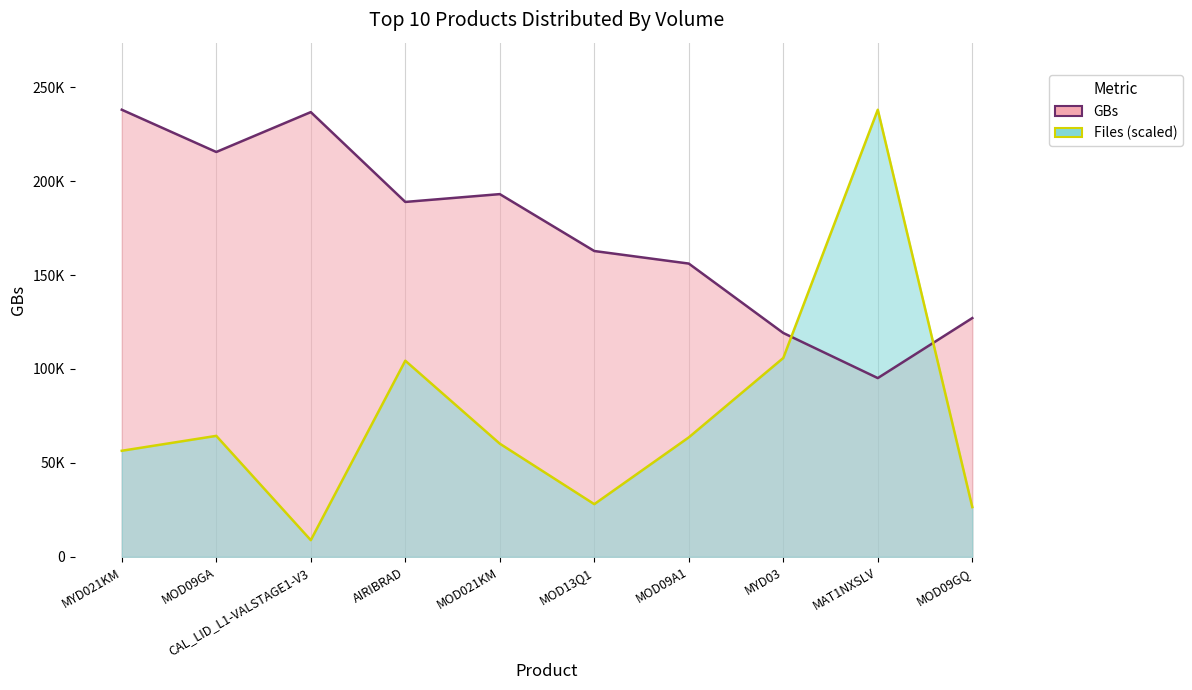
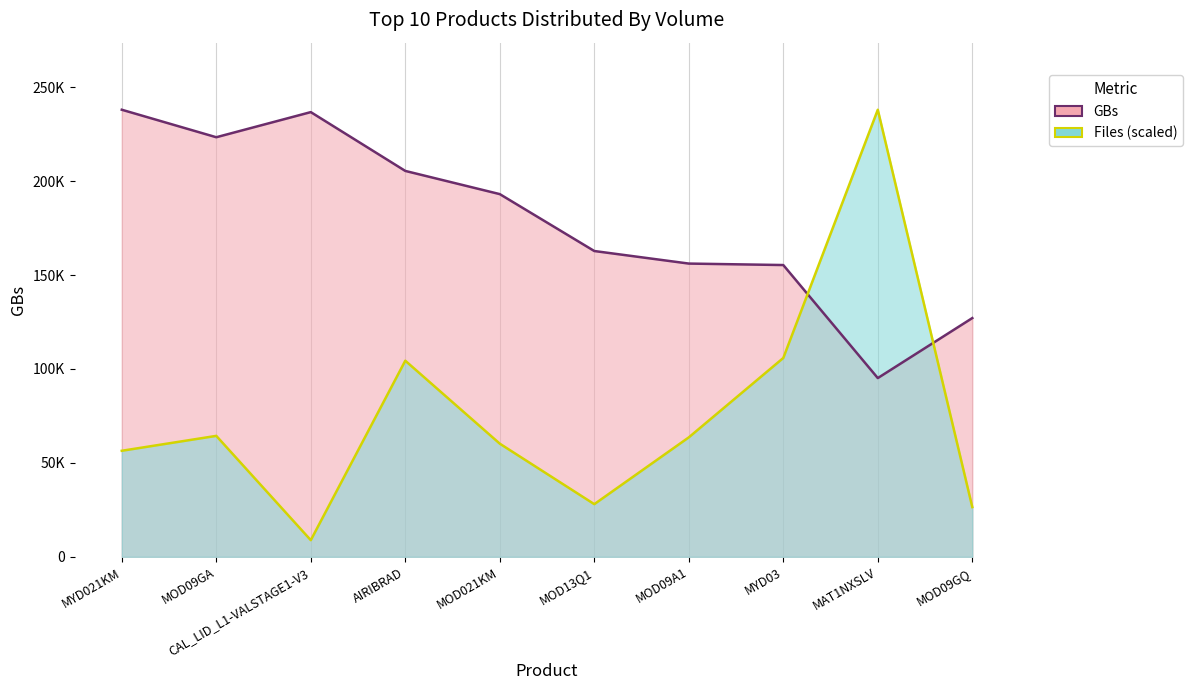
GBs, MOD09GA: 216000 -> 223000
GBs, AIRIBRAD: 189000 -> 205000
GBs, MYD03: 119000 -> 155000
